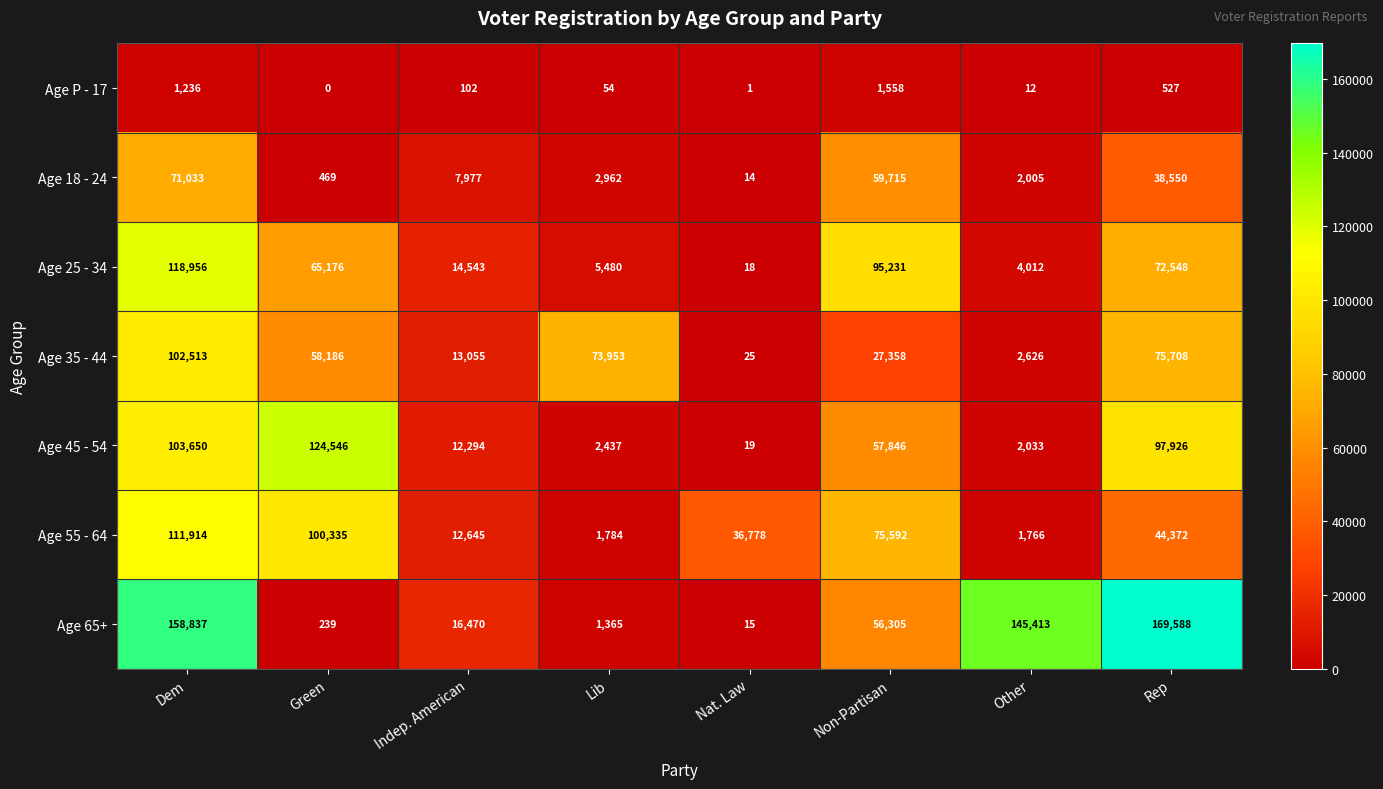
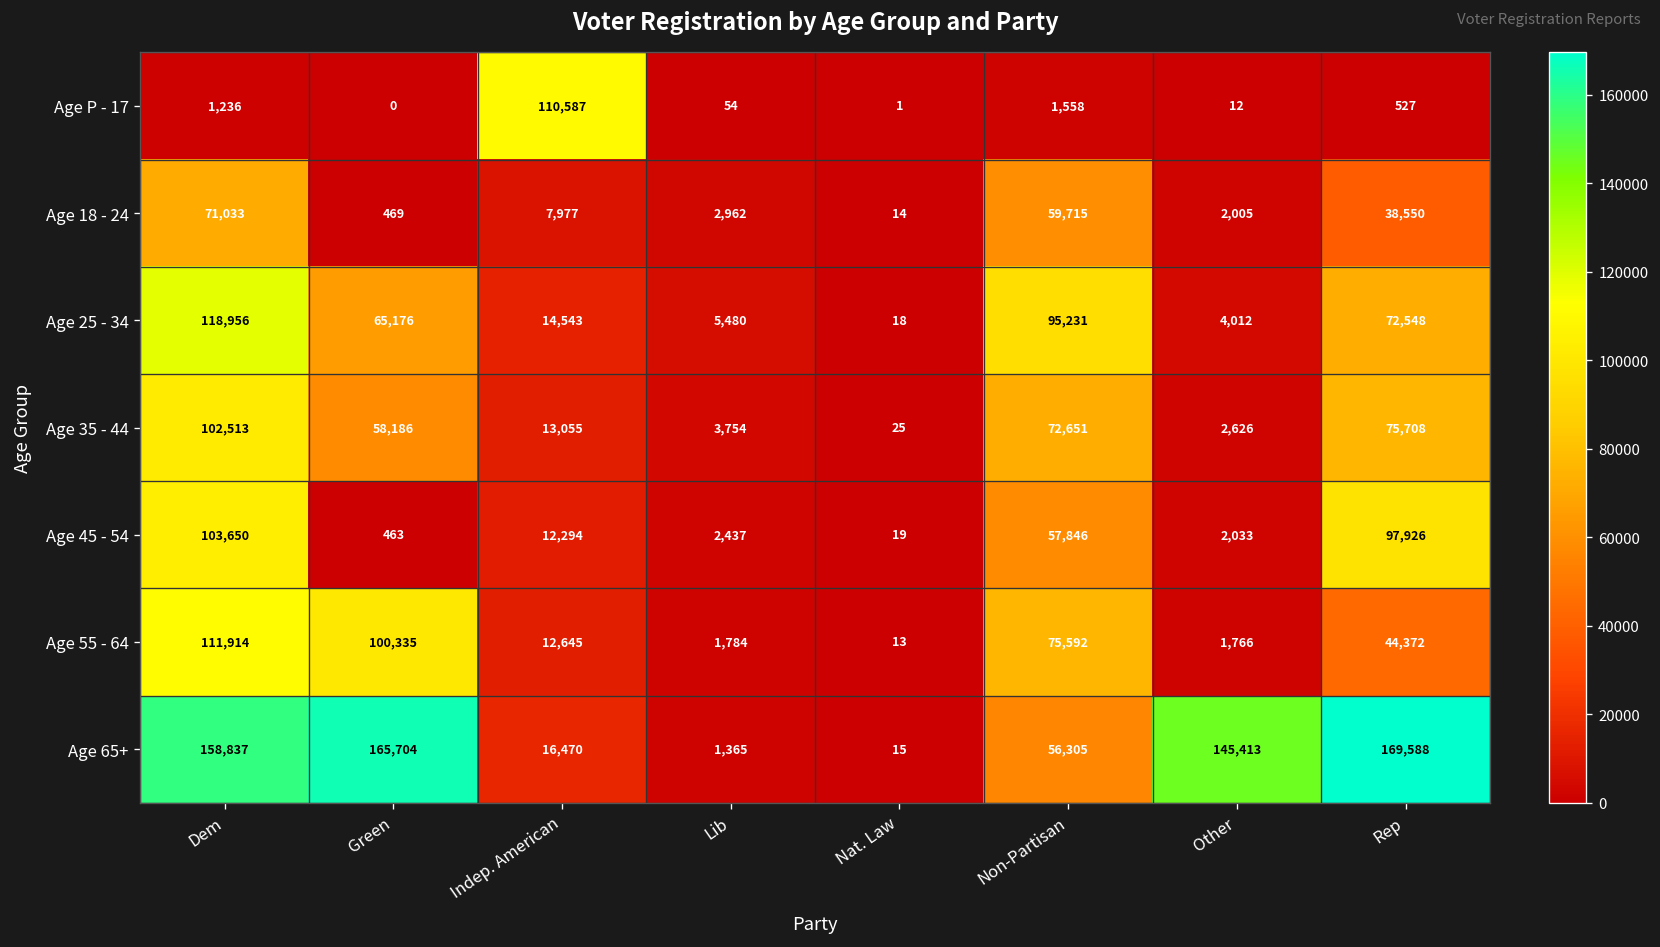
Age P - 17, Indep. American: 102 -> 110,587
Age 35 - 44, Lib: 73,953 -> 3,754
Age 35 - 44, Non-Partisan: 27,358 -> 72,651
Age 45 - 54, Green: 124,546 -> 463
Age 55 - 64, Nat. Law: 36,778 -> 13
Age 65+, Green: 239 -> 165,704
